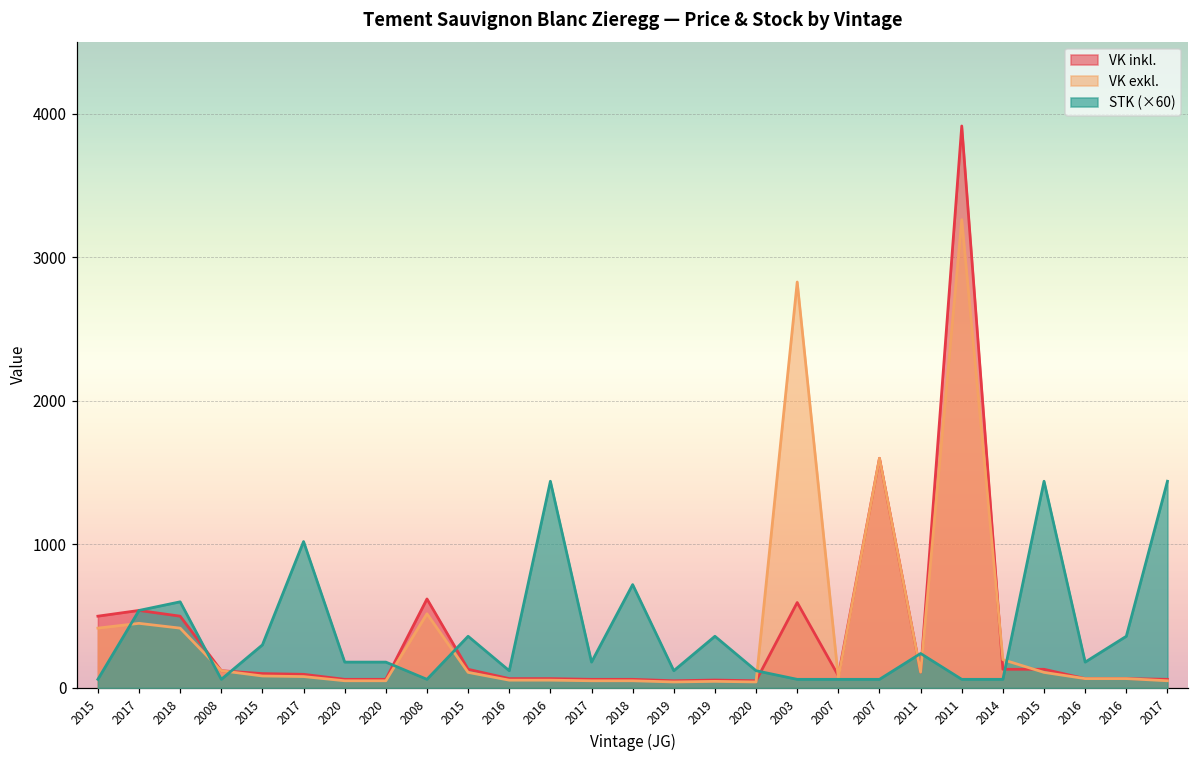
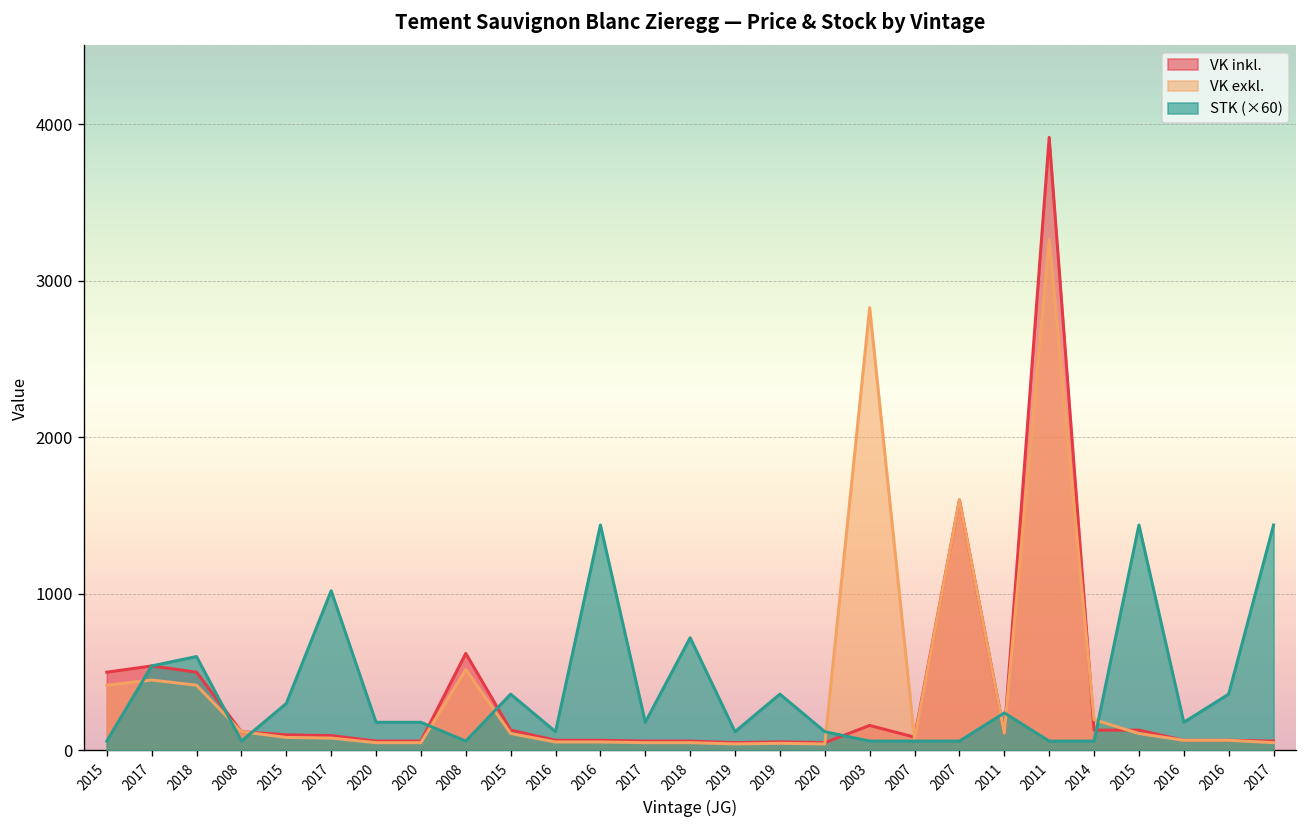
VK inkl., 2003: 600 -> 160
